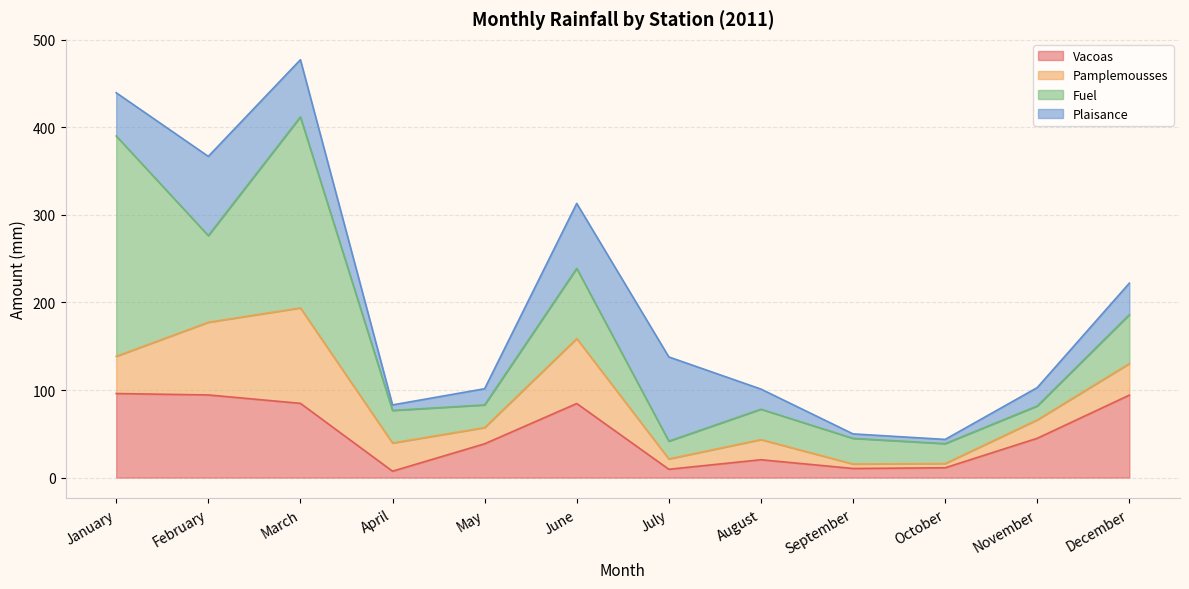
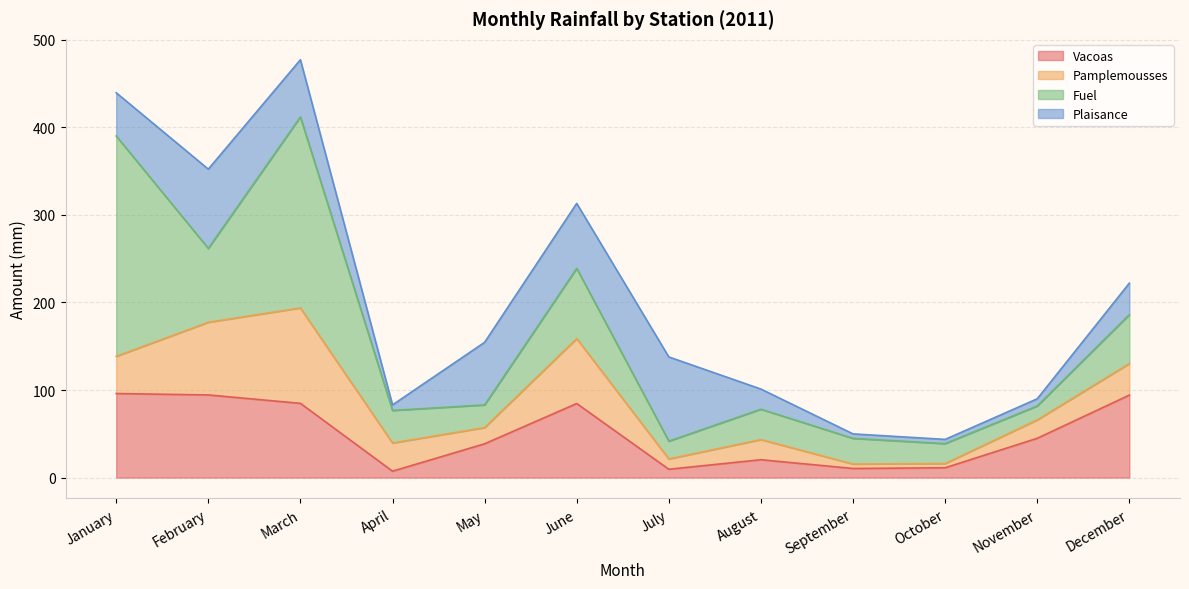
Fuel, February: 100 -> 80
Plaisance, May: 20 -> 70
Plaisance, November: 20 -> 10
